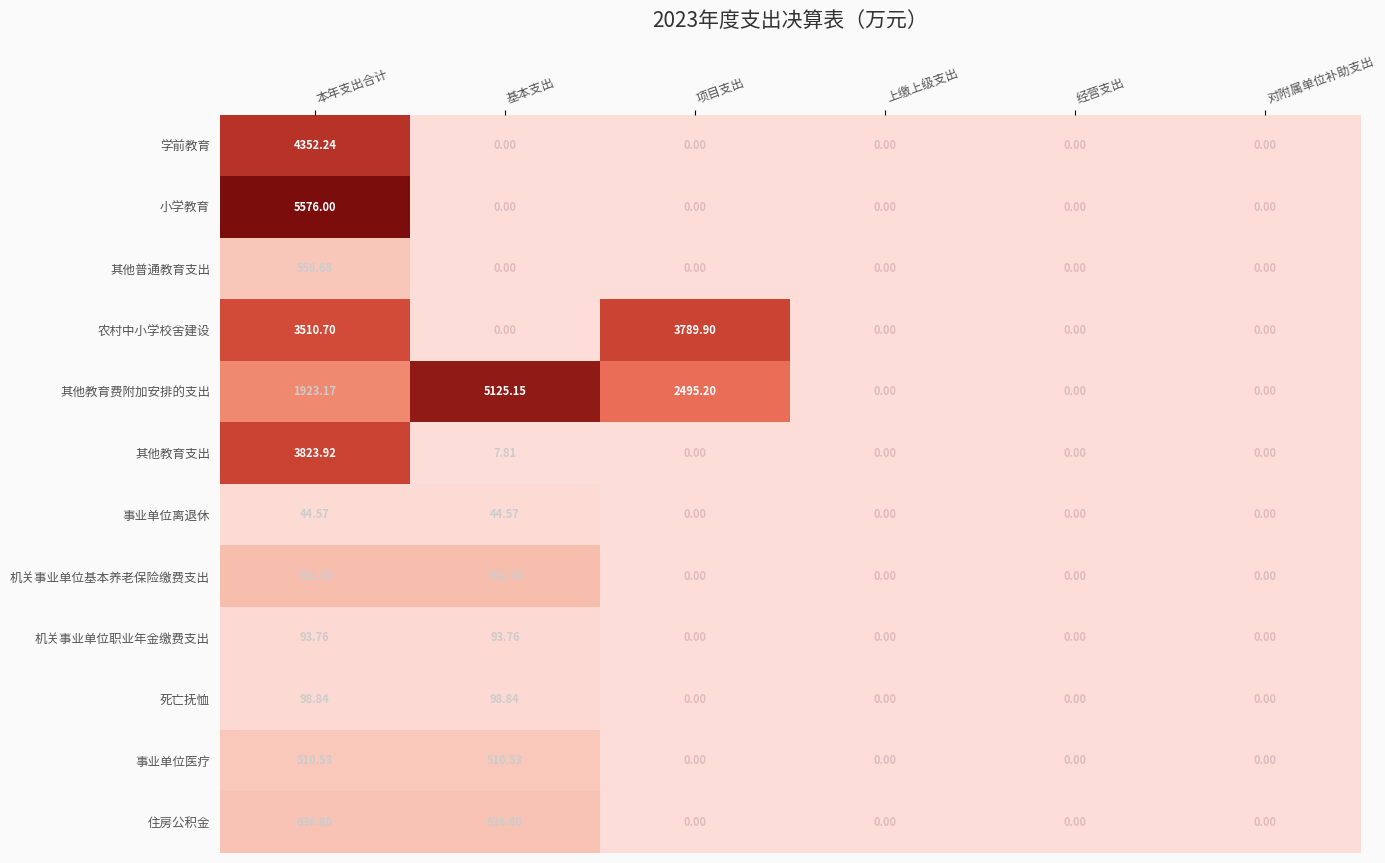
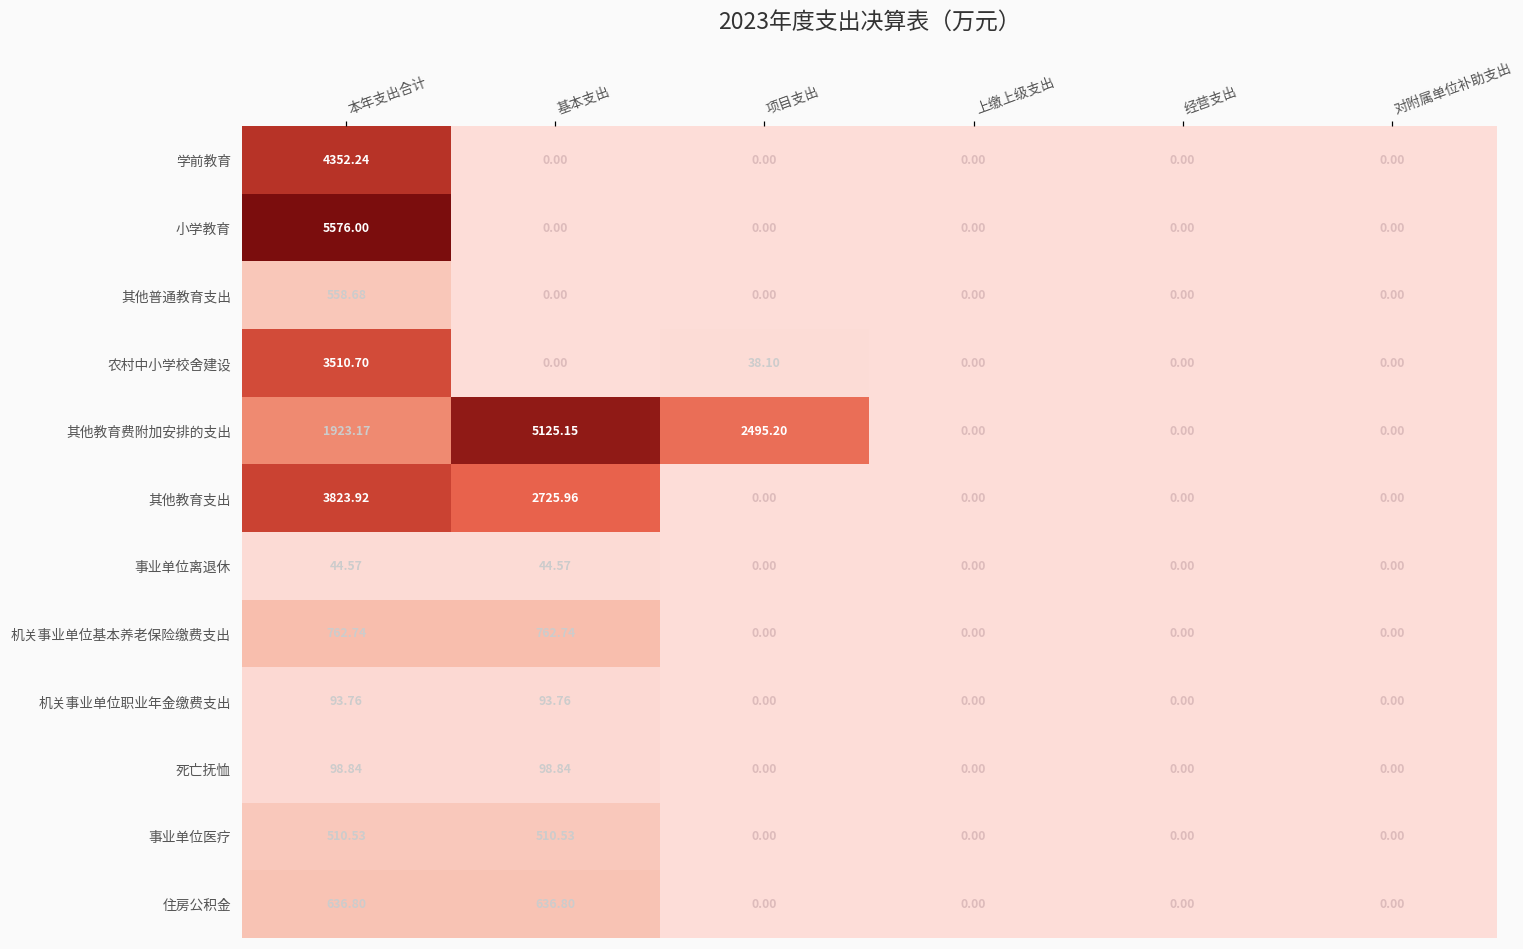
农村中小学校舍建设, 项目支出: 3789.90 -> 38.10
其他教育支出, 基本支出: 7.81 -> 2725.96
